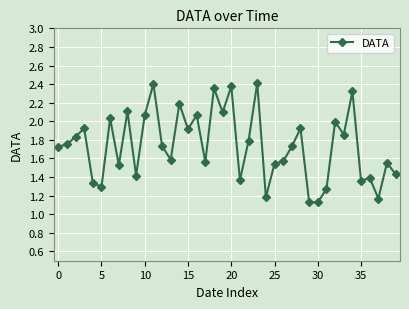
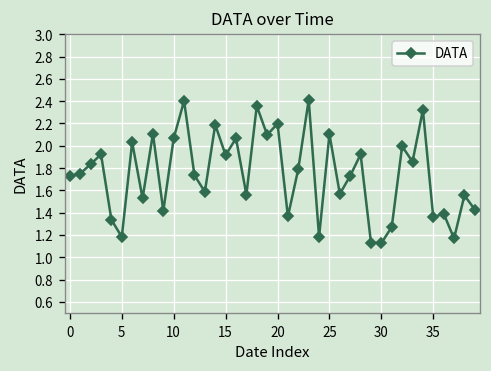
5: 1.3 -> 1.2
20: 2.4 -> 2.2
25: 1.5 -> 2.1
